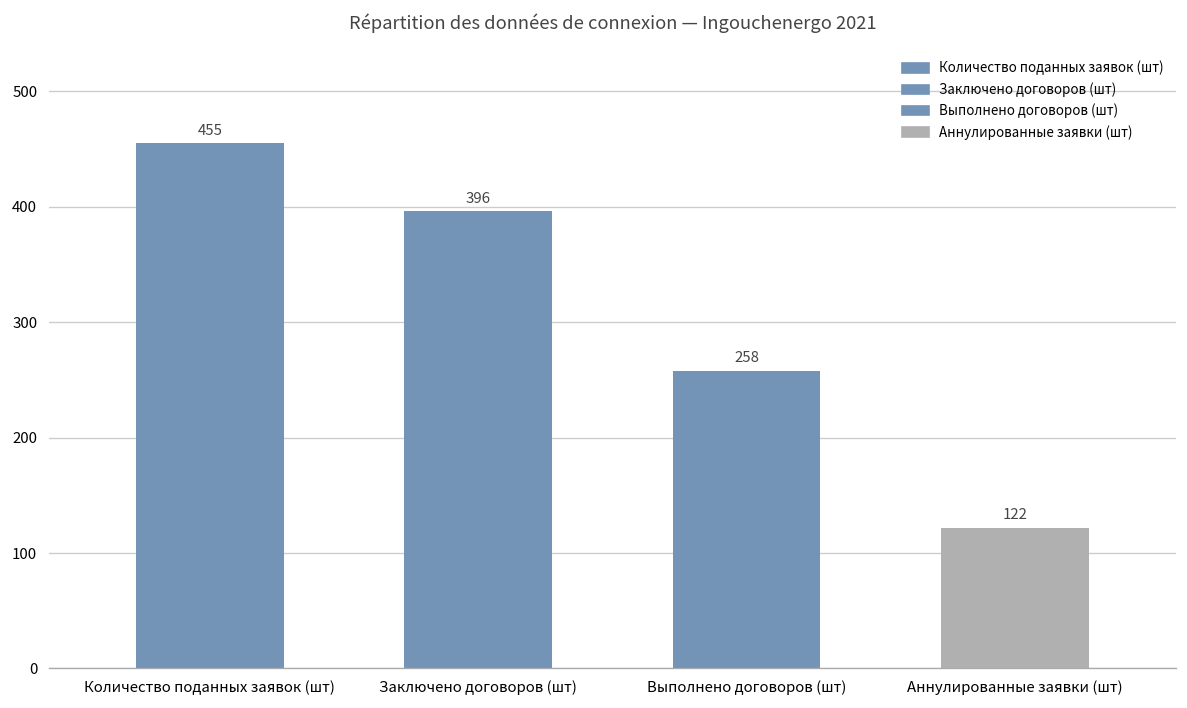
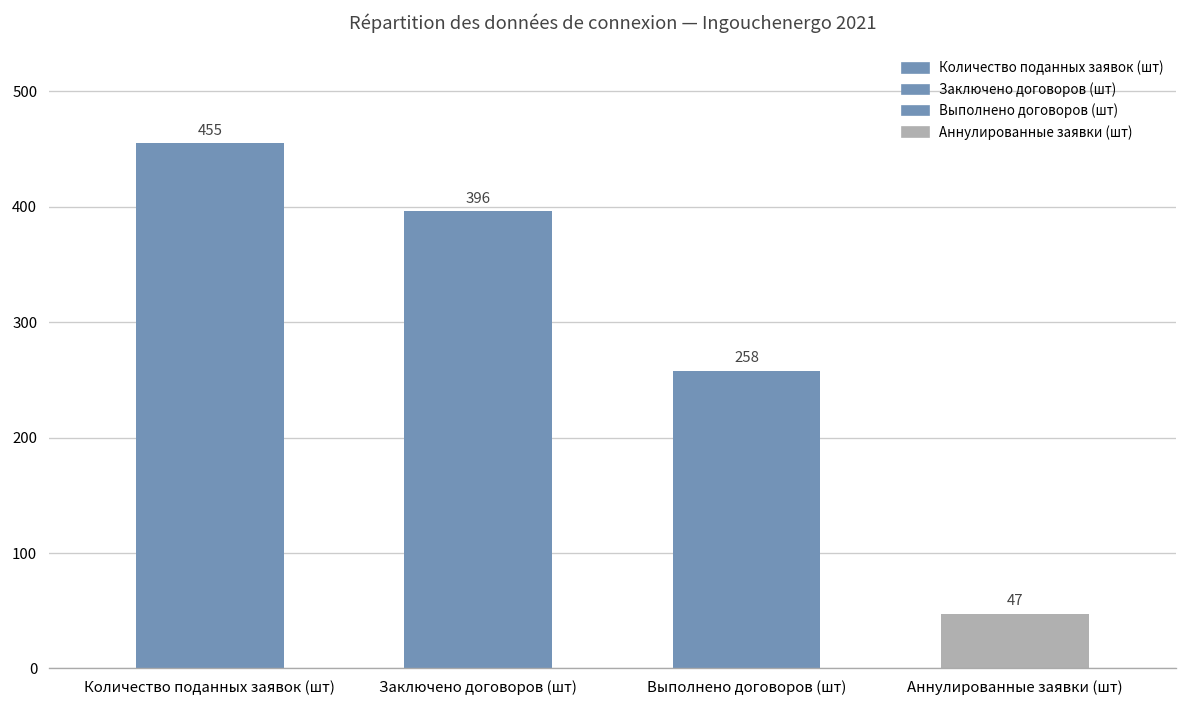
Аннулированные заявки (шт): 122 -> 47
